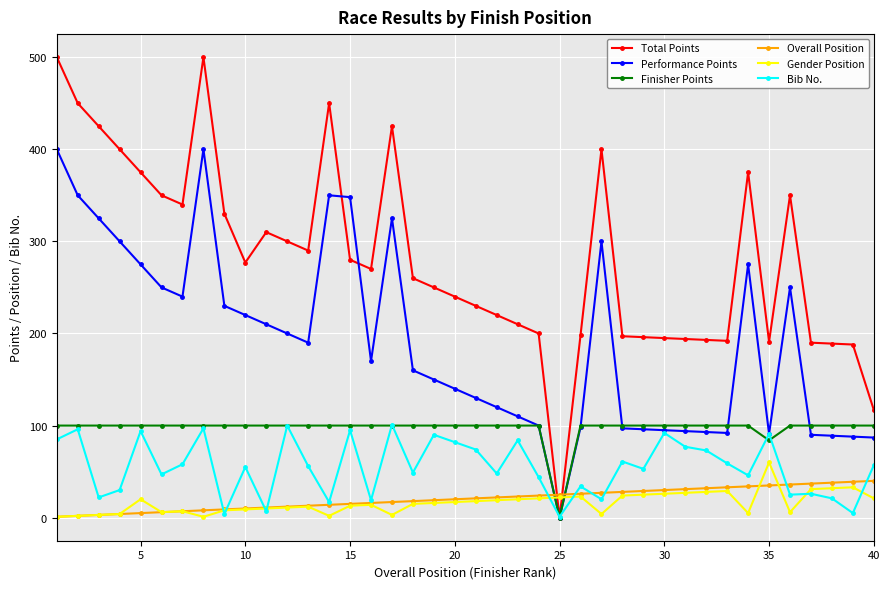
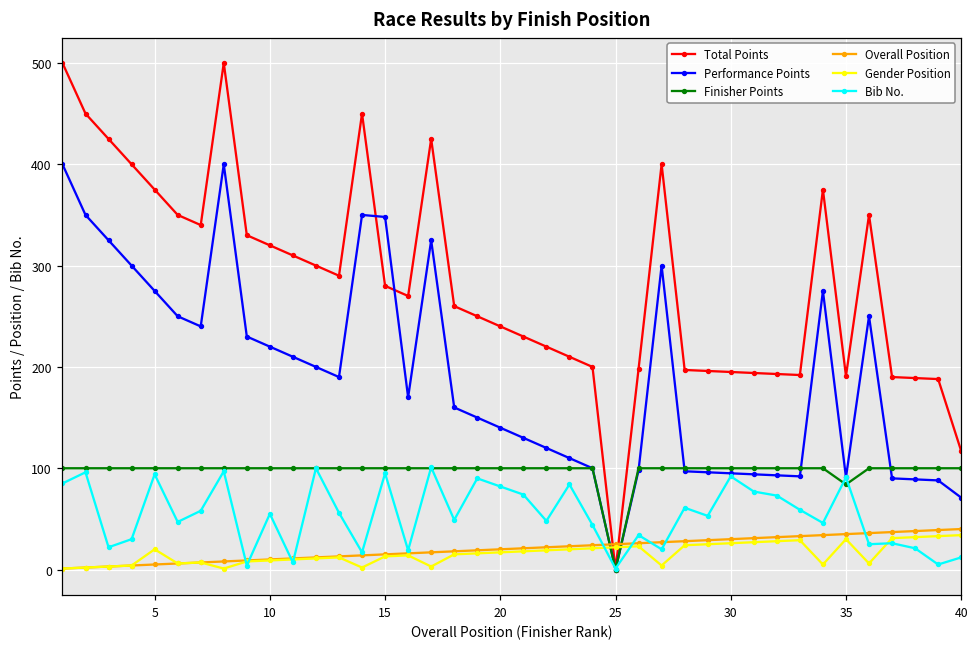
Total Points, 10: 280 -> 320
Gender Position, 35: 60 -> 30
Performance Points, 40: 90 -> 70
Gender Position, 40: 20 -> 30
Bib No., 40: 60 -> 10
